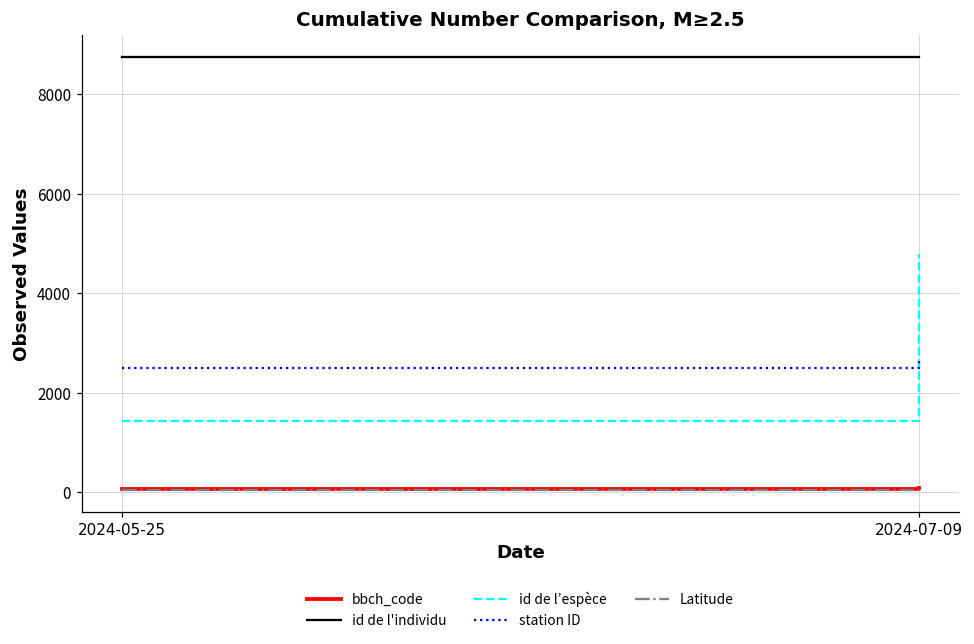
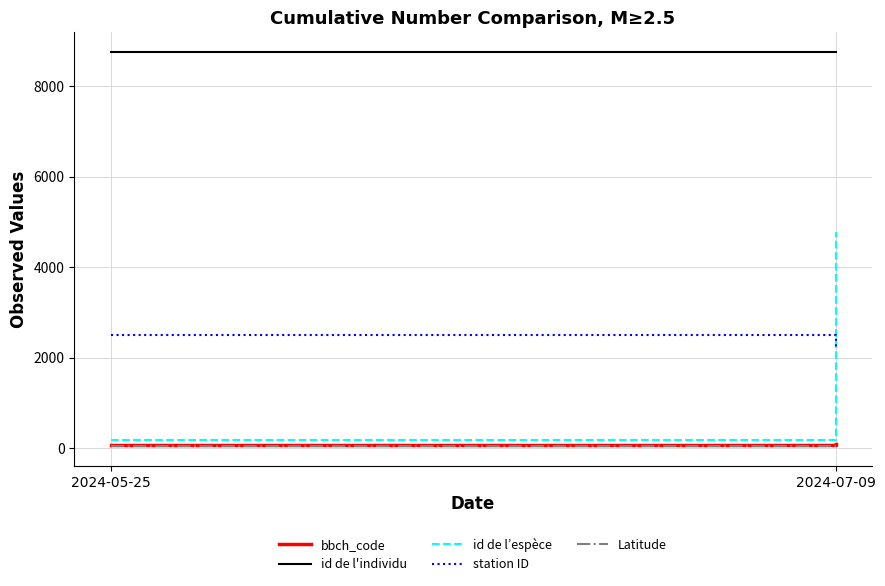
id de l’espèce, 2024-05-25: 1400 -> 200
station ID, 2024-07-09: 2600 -> 2200
